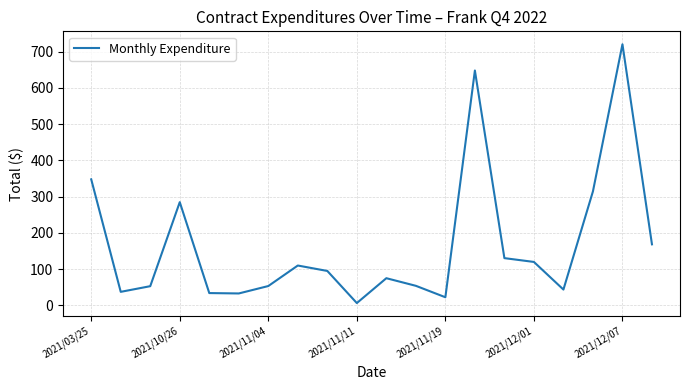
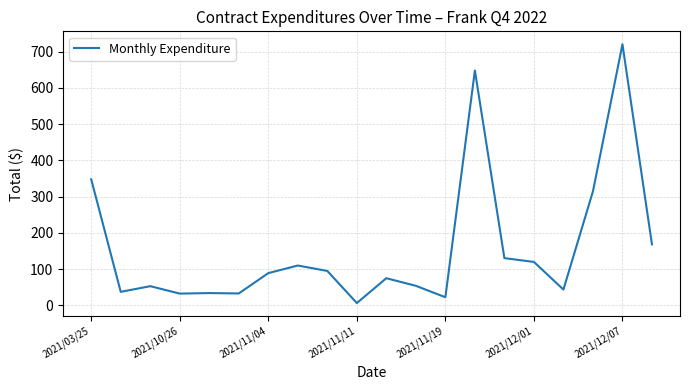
2021/10/26: 280 -> 30
2021/11/04: 50 -> 90
